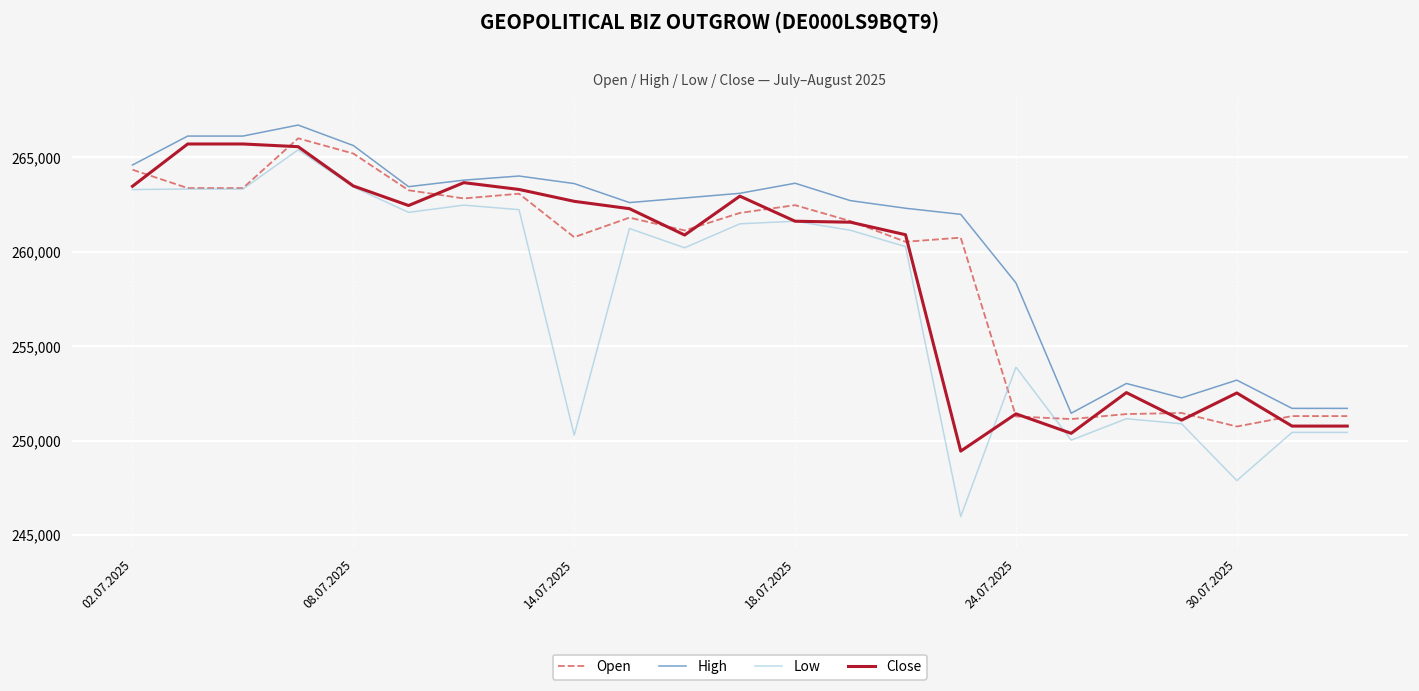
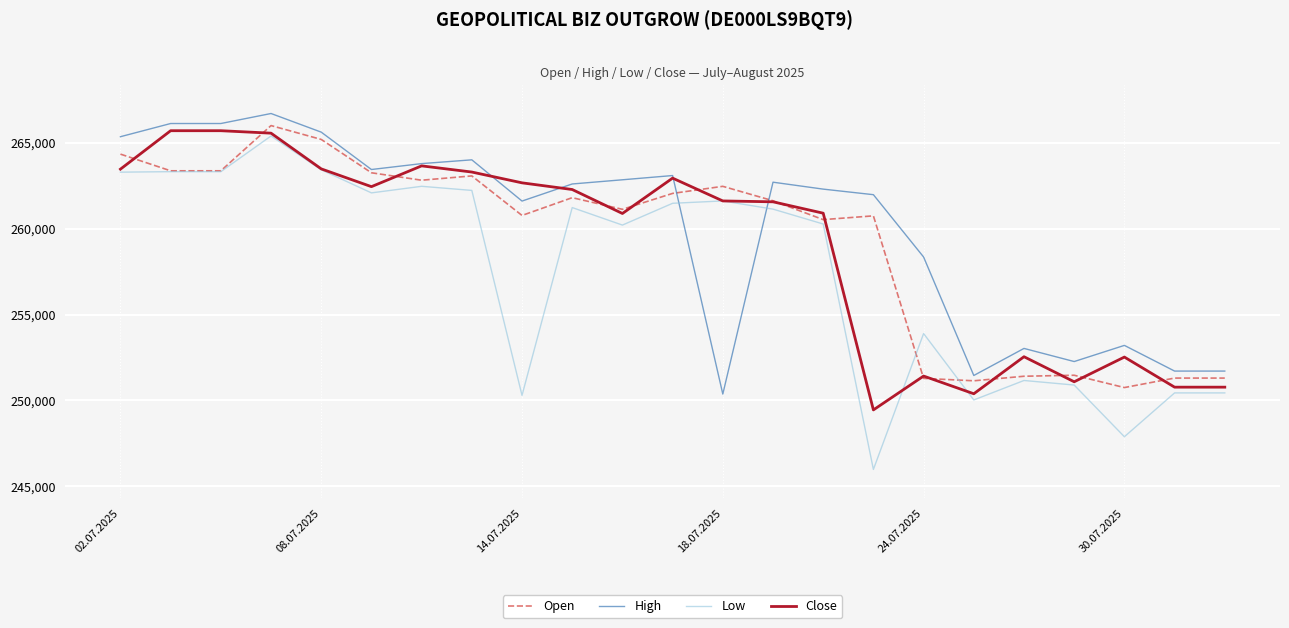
High, 02.07.2025: 264,600 -> 265,400
High, 14.07.2025: 263,600 -> 261,600
High, 18.07.2025: 263,600 -> 250,400
